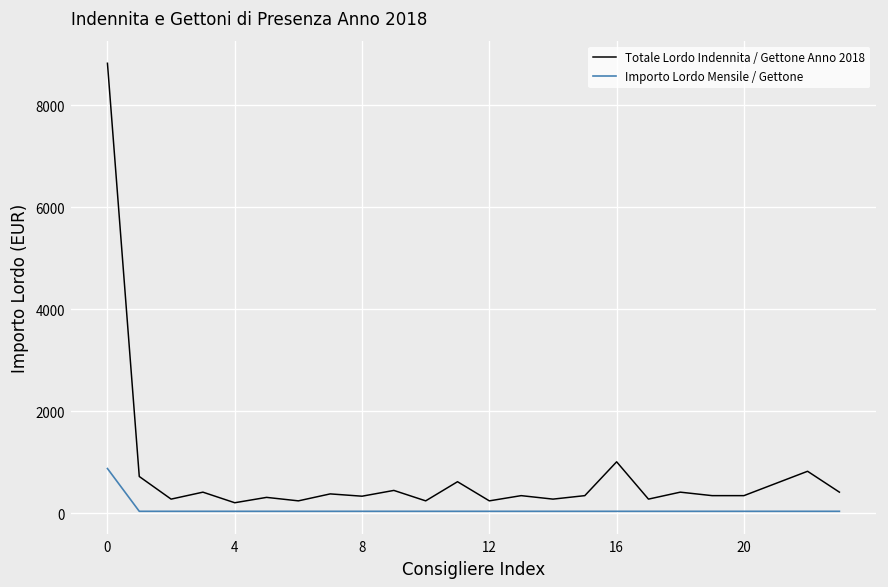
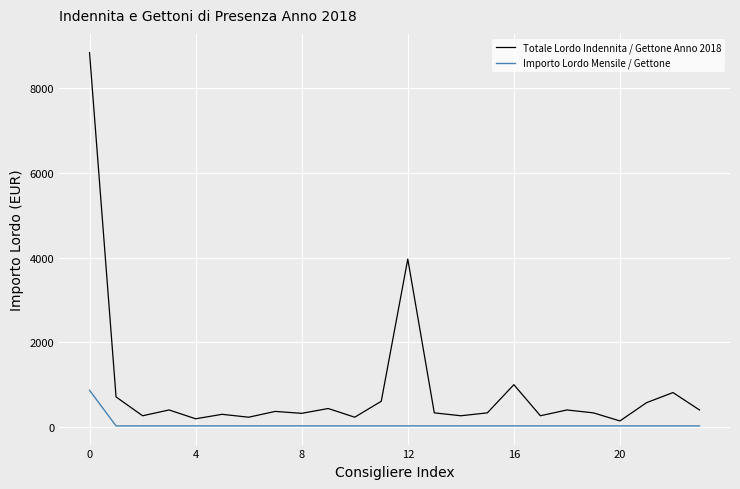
Totale Lordo Indennita / Gettone Anno 2018, 12: 200 -> 4000
Totale Lordo Indennita / Gettone Anno 2018, 20: 300 -> 200
